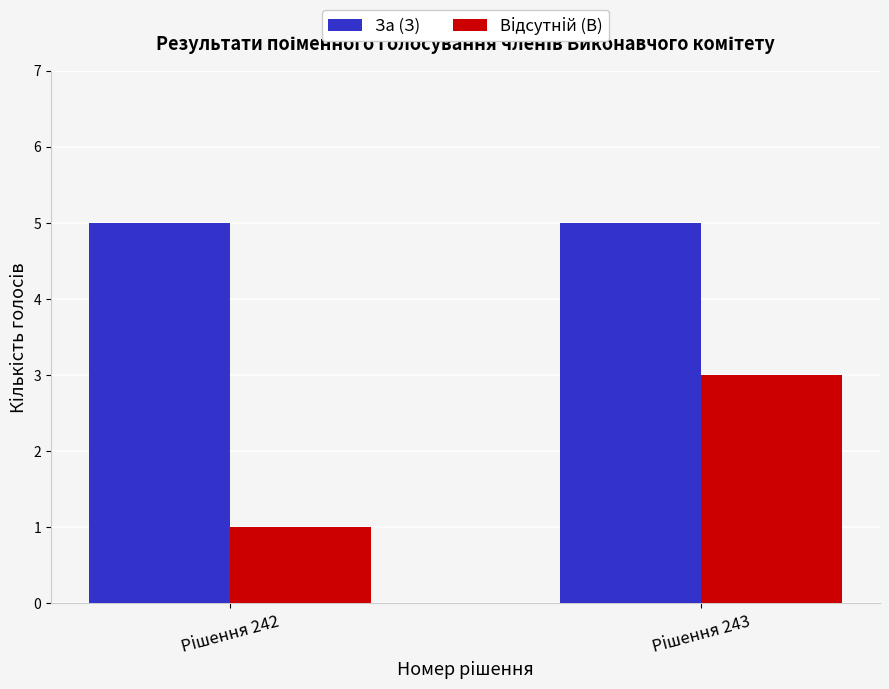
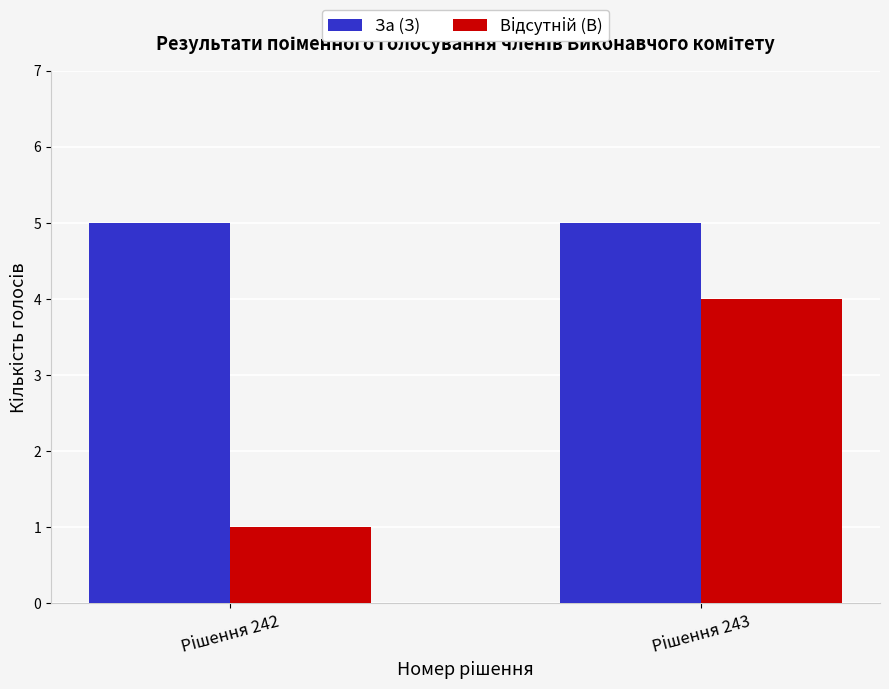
Відсутній (В), Рішення 243: 3 -> 4
